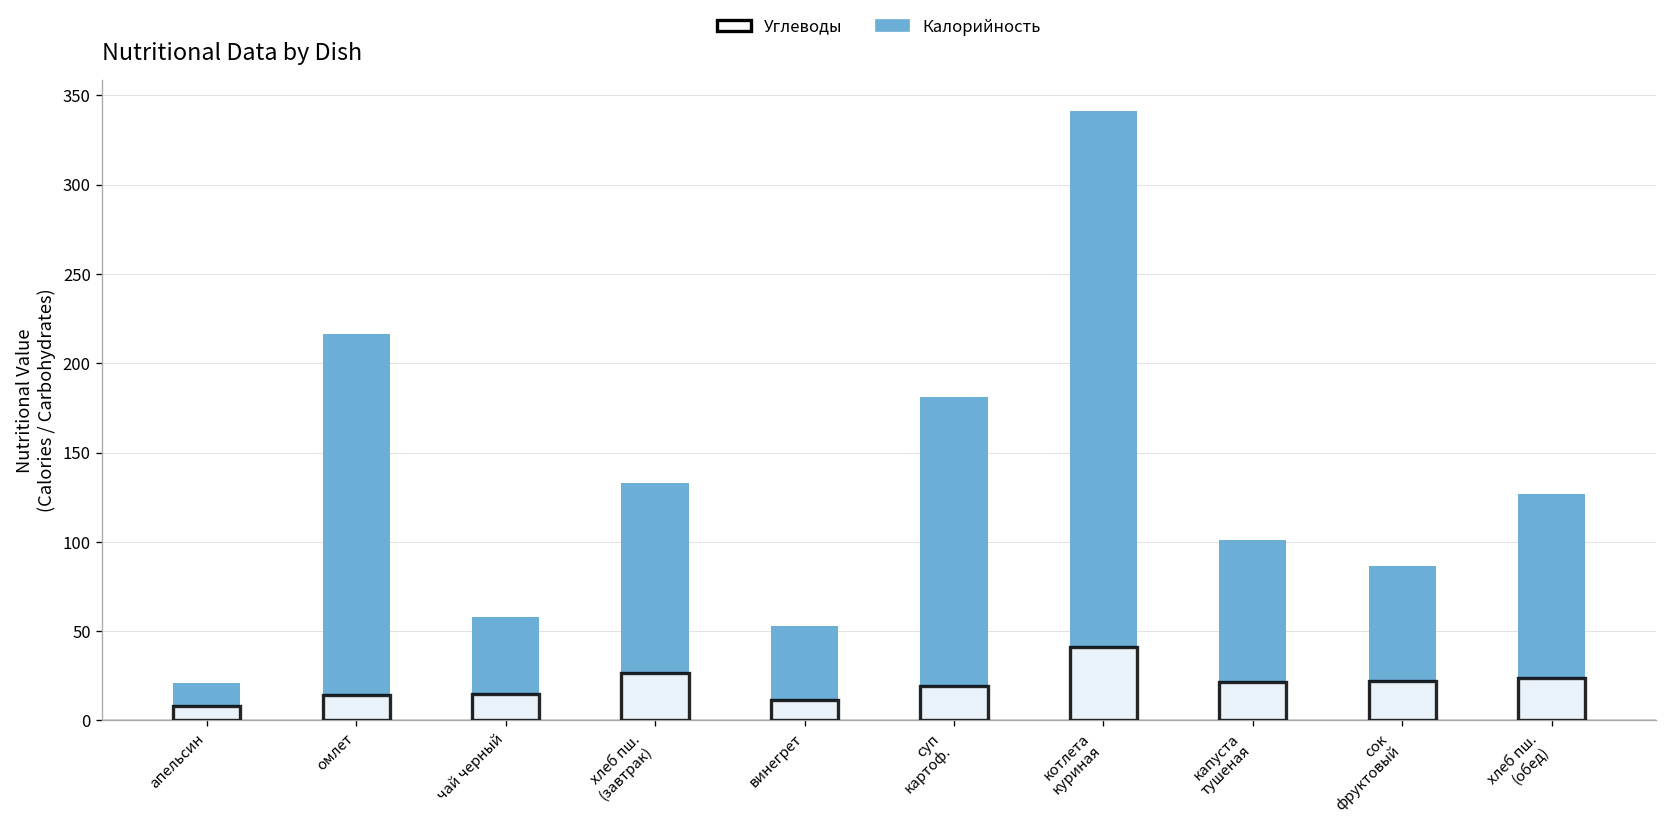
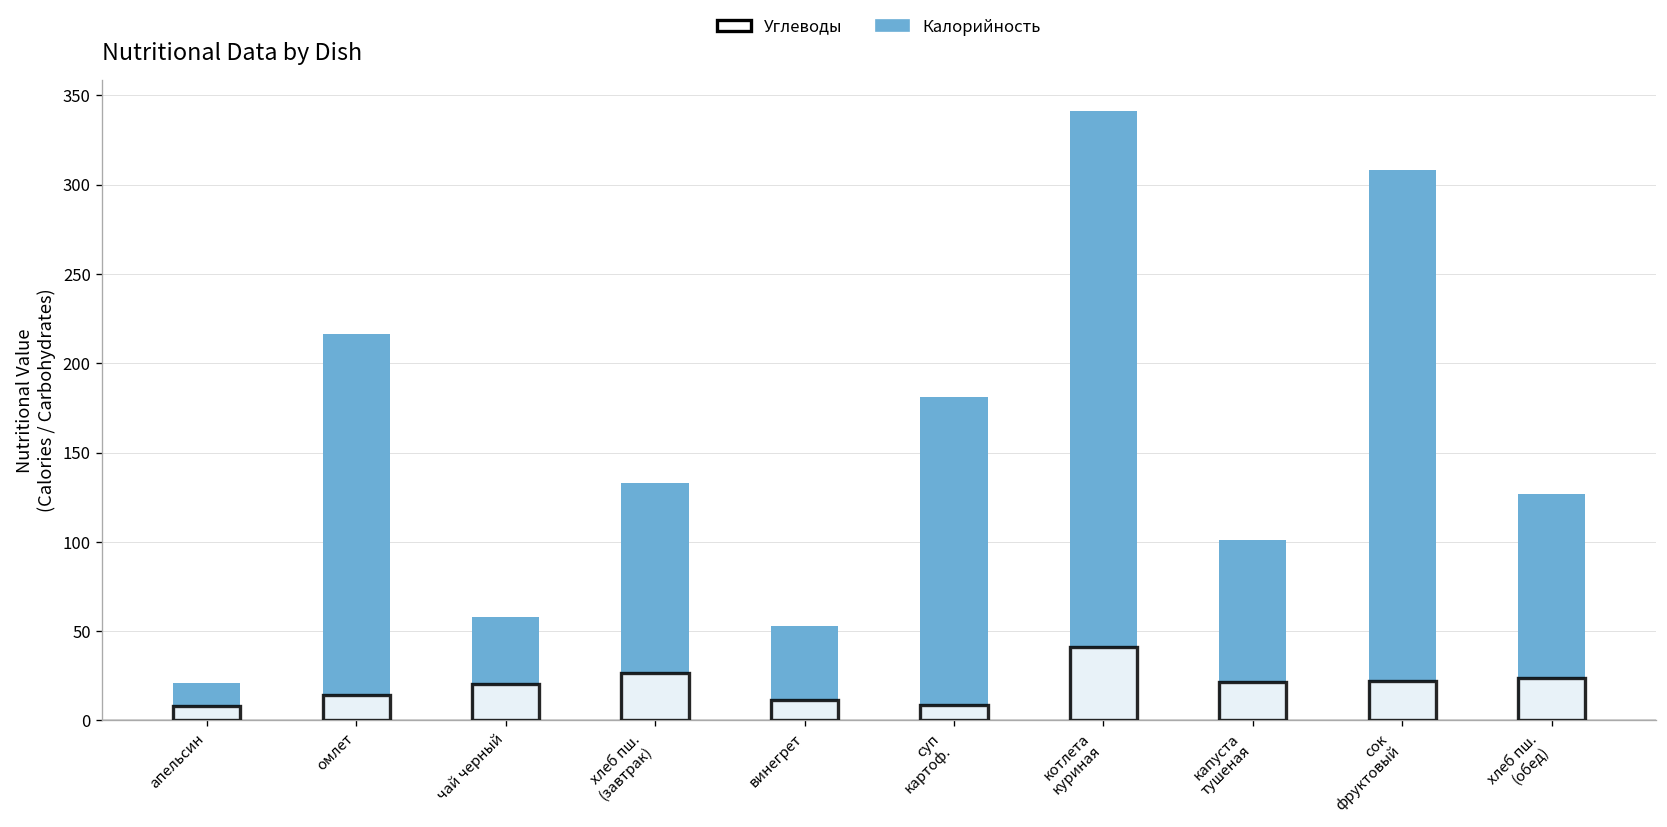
Углеводы, чай черный: 15 -> 21
Углеводы, суп картоф.: 19 -> 9
Калорийность, сок фруктовый: 86 -> 308
